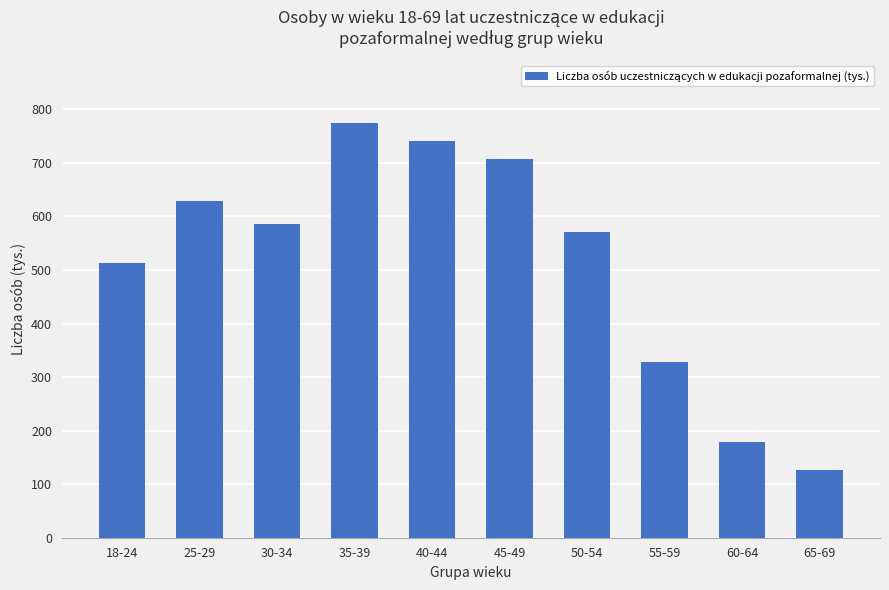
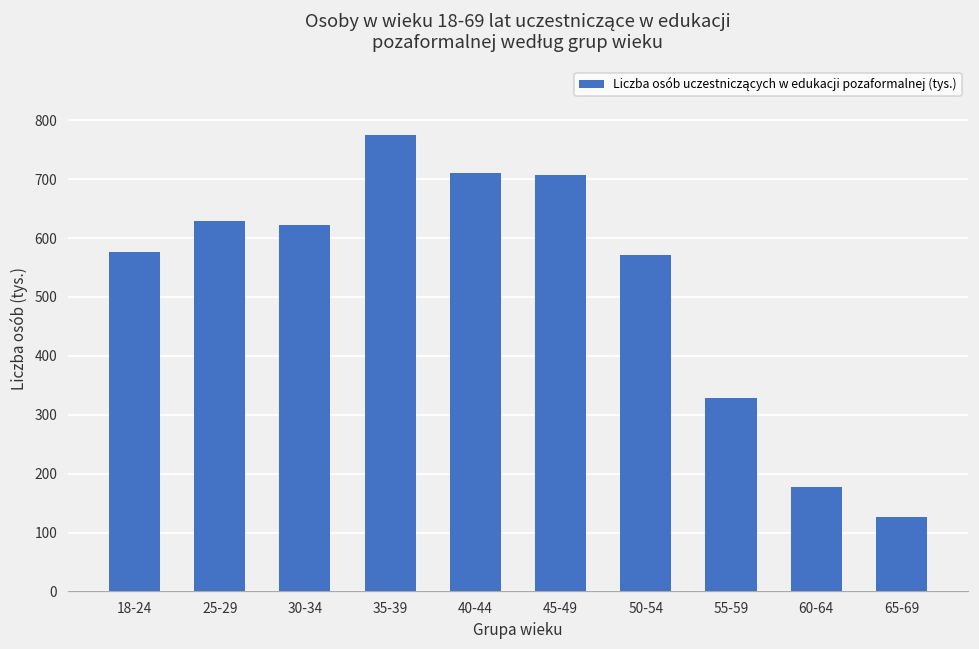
18-24: 510 -> 580
30-34: 590 -> 620
40-44: 740 -> 710
